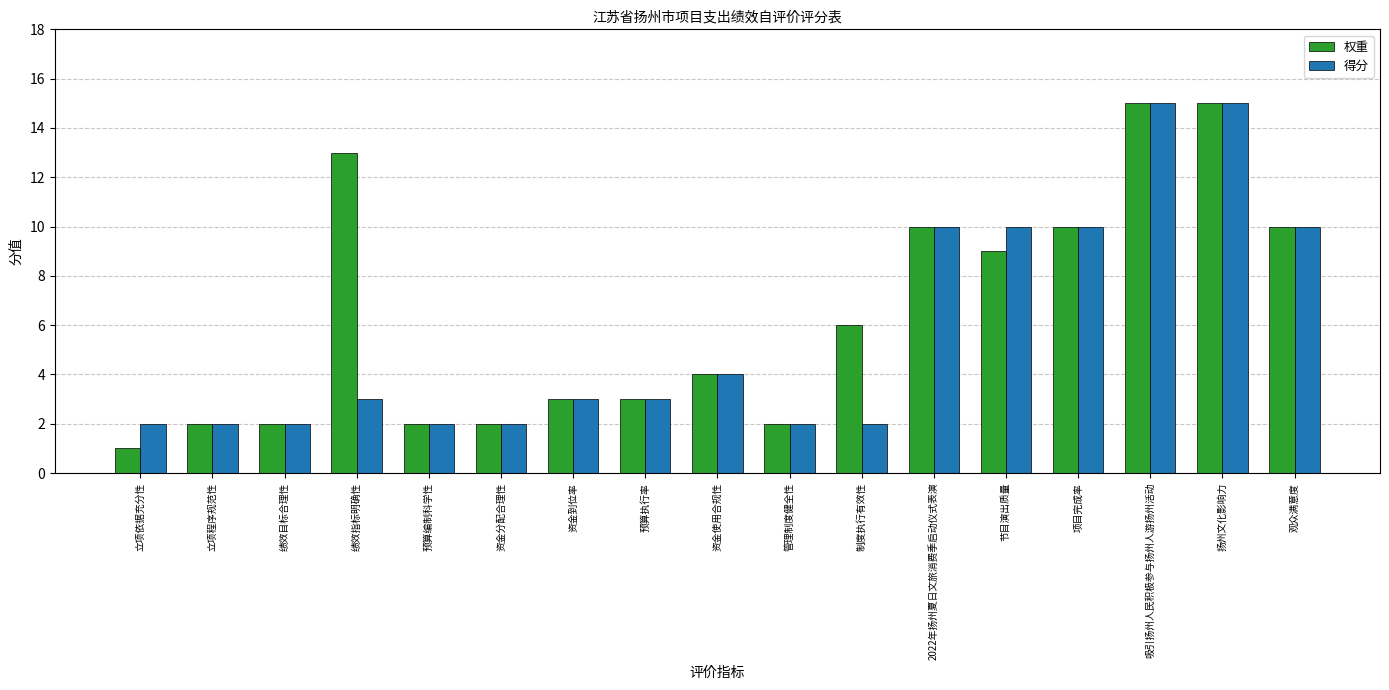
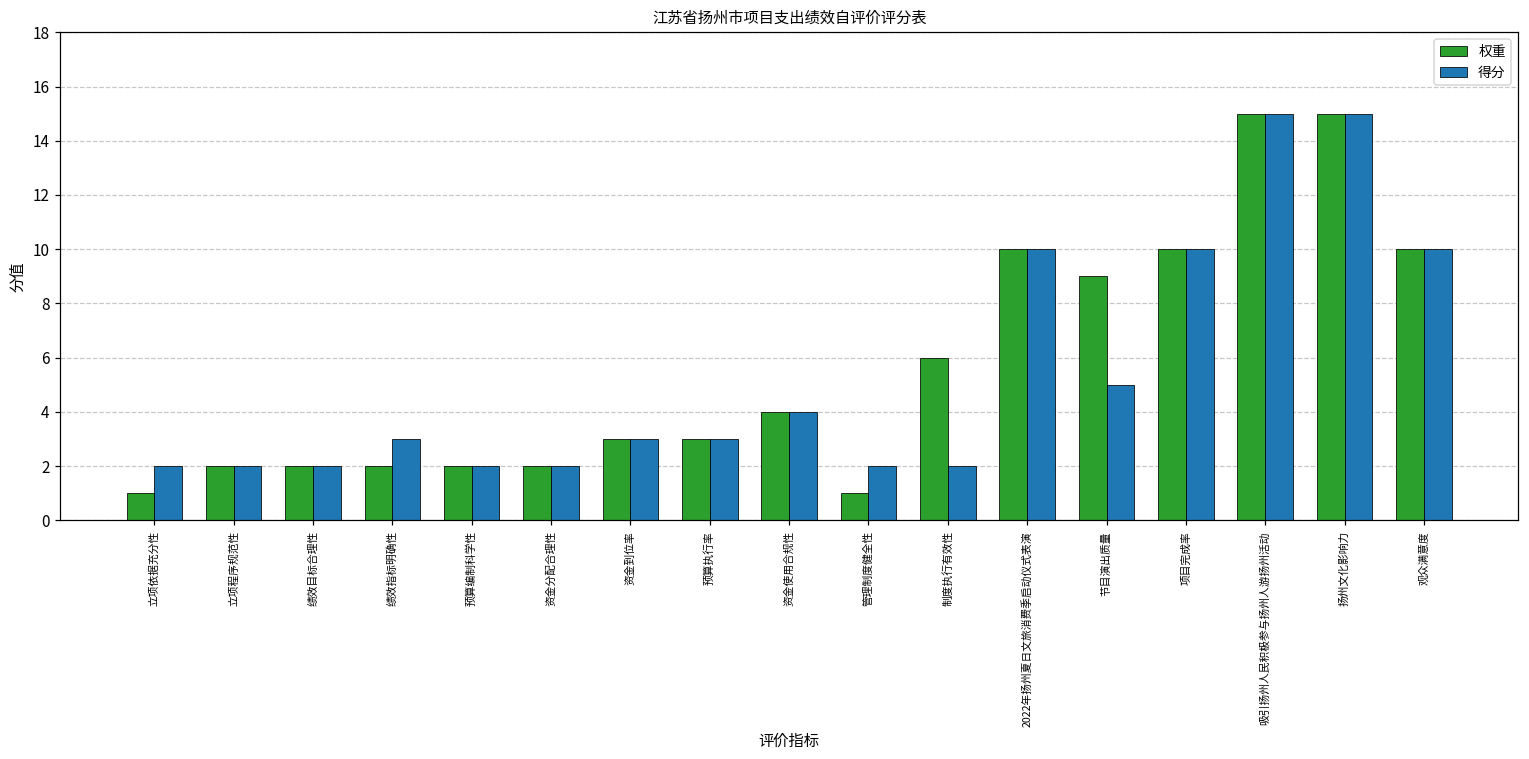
权重, 绩效指标明确性: 13 -> 2
权重, 管理制度健全性: 2 -> 1
得分, 节目演出质量: 10 -> 5
